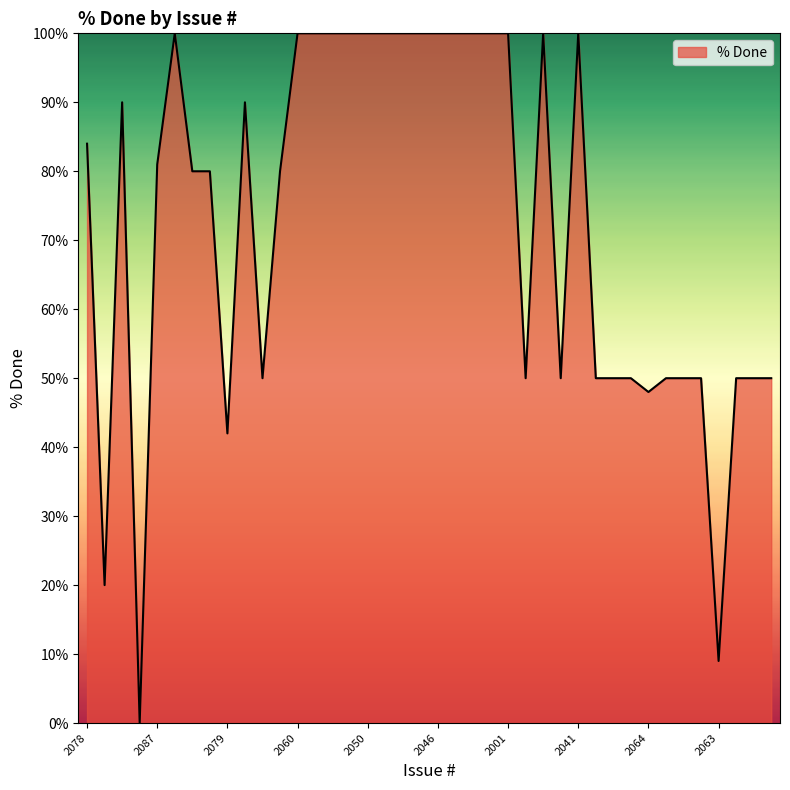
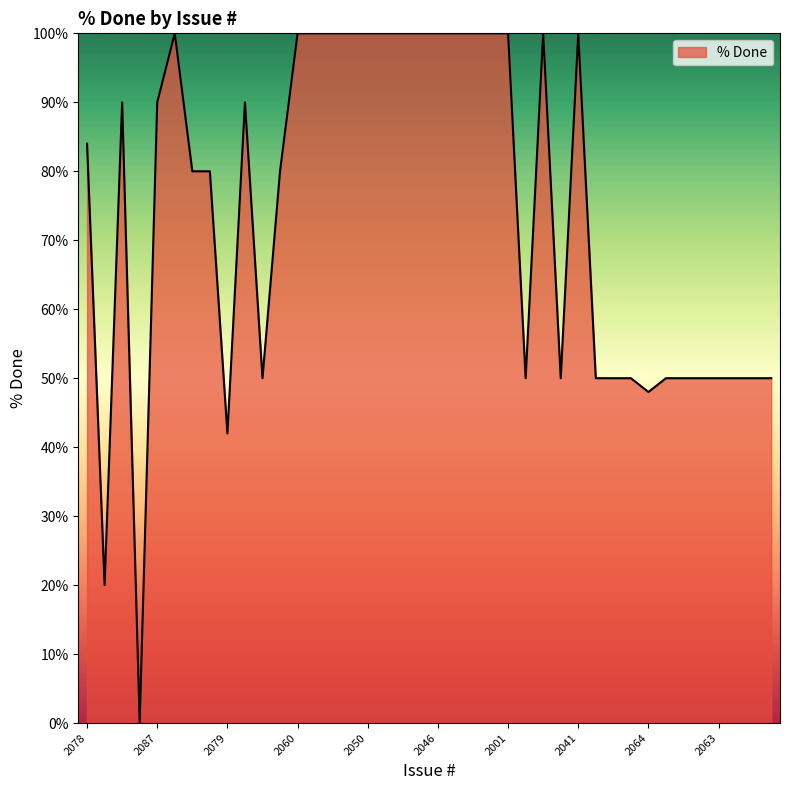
2087: 81% -> 90%
2063: 9% -> 50%
